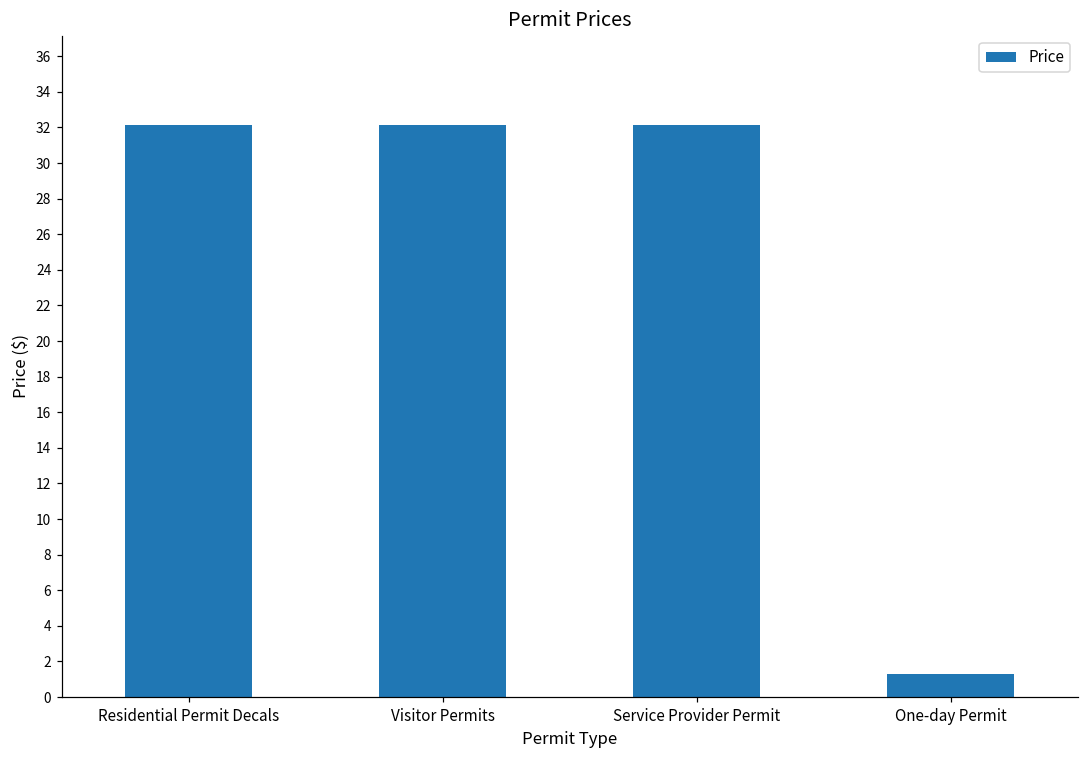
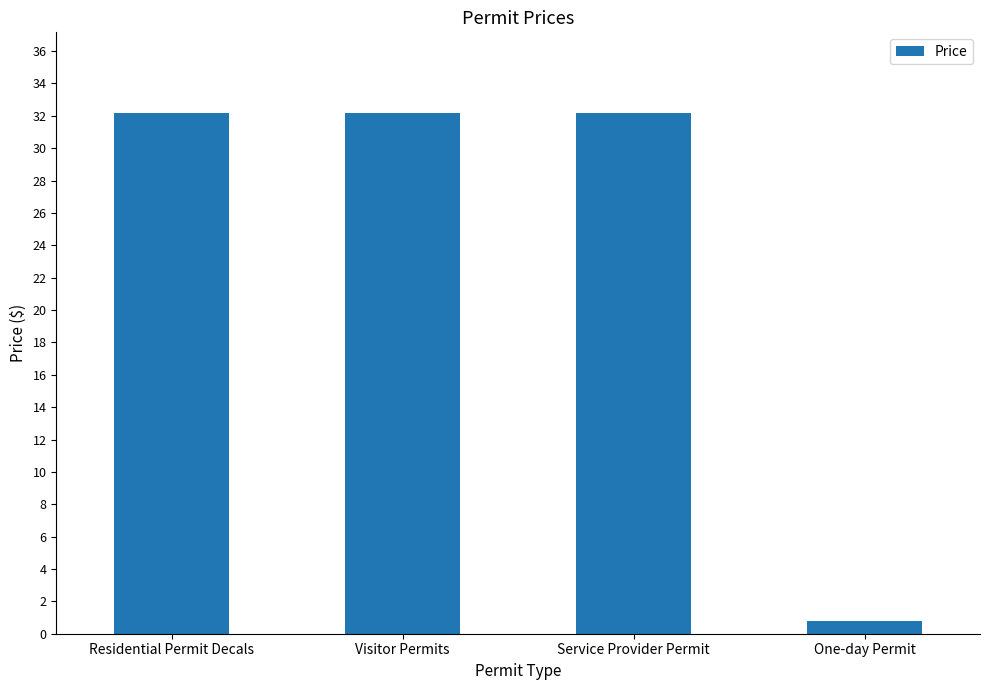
One-day Permit: 1.3 -> 0.8
